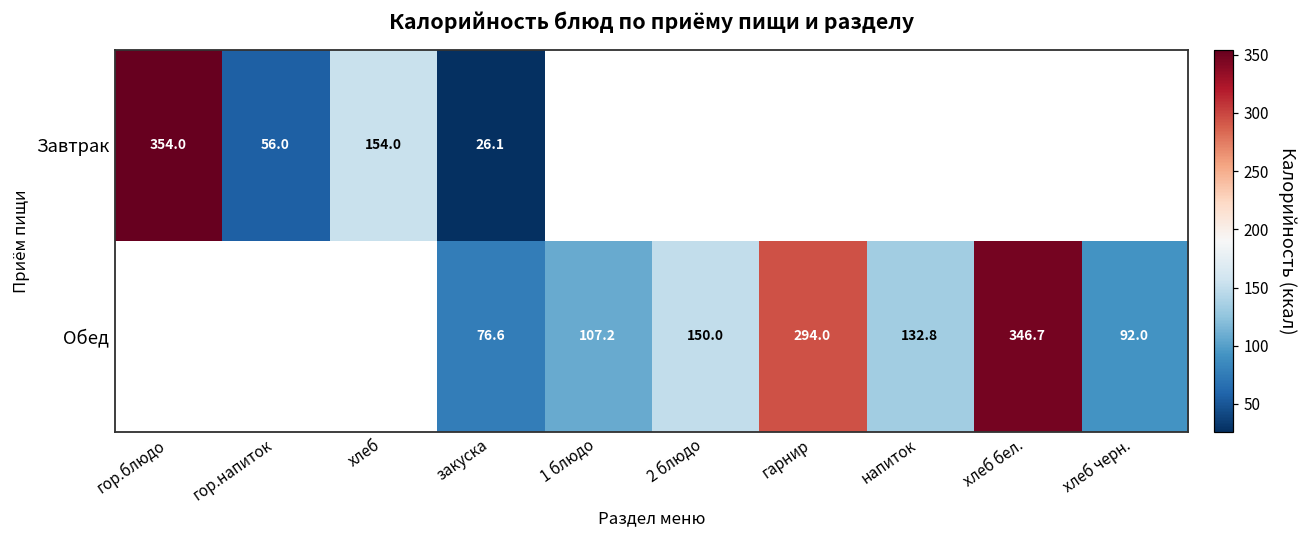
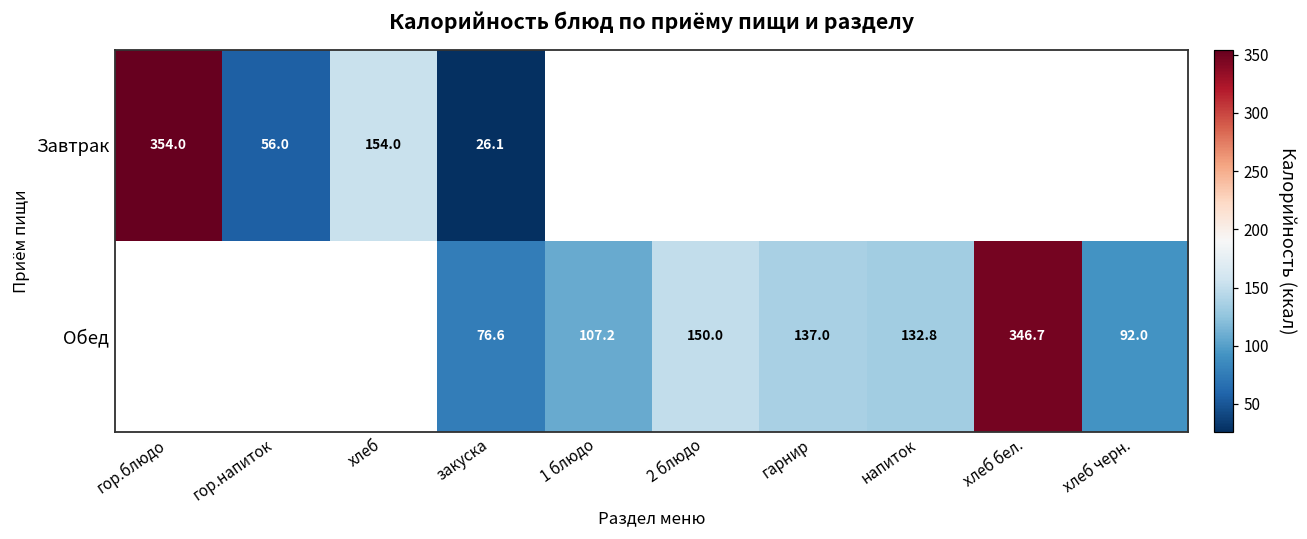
Обед, гарнир: 294.0 -> 137.0
